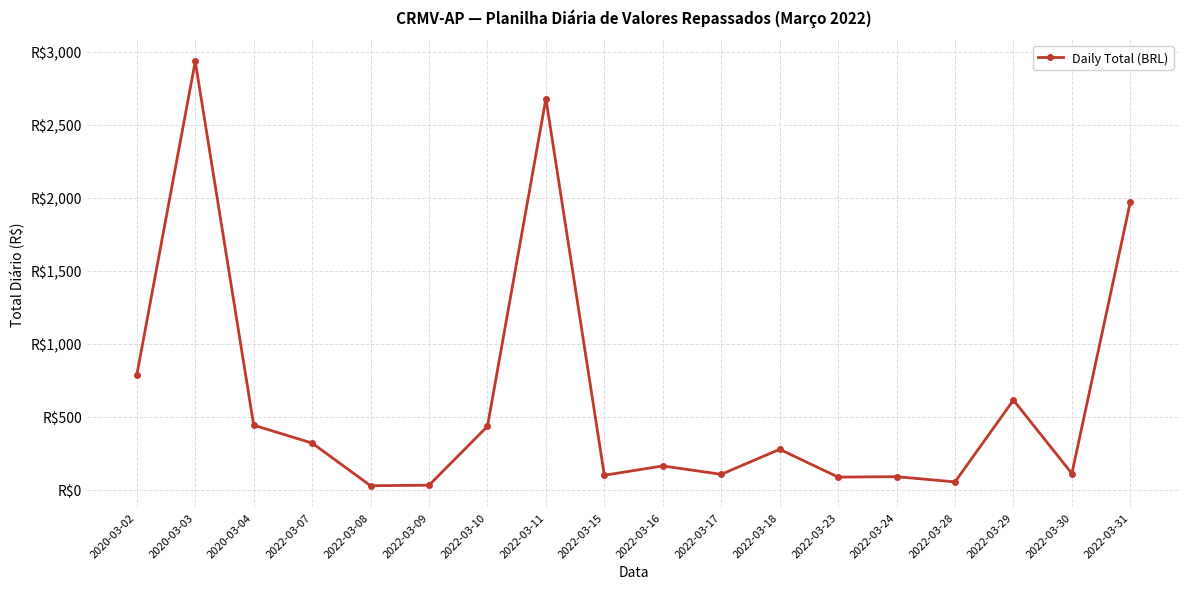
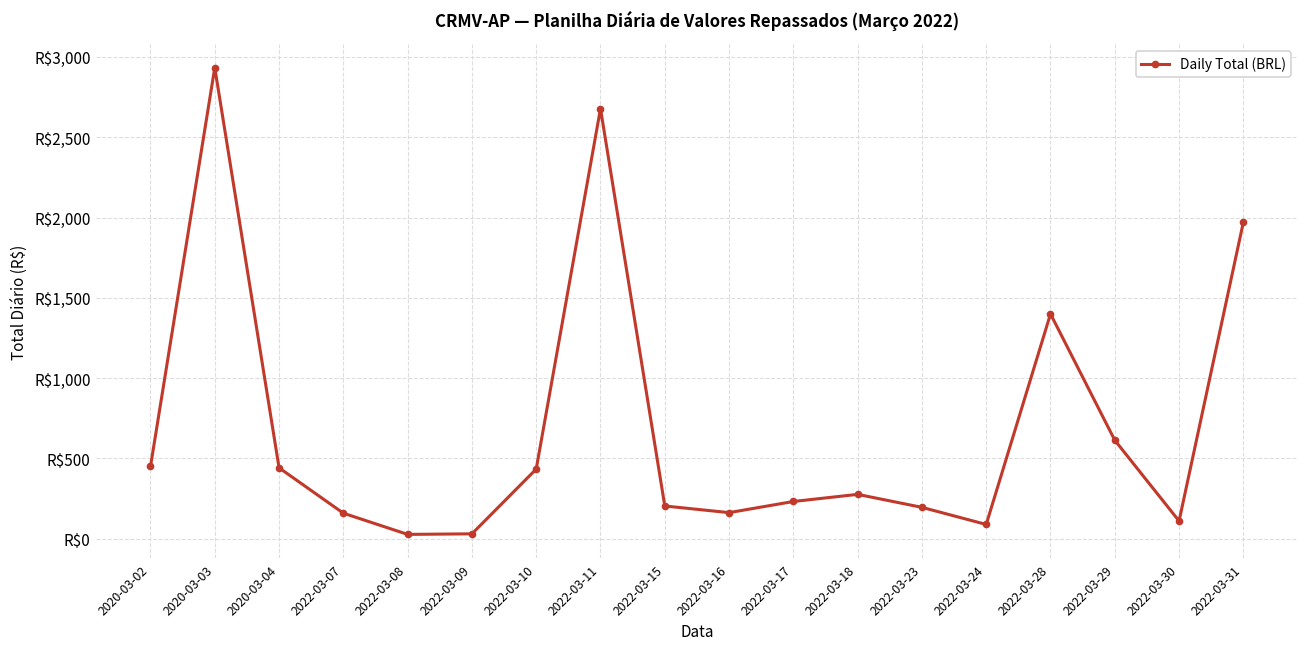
2020-03-02: R$790 -> R$450
2022-03-07: R$320 -> R$160
2022-03-15: R$100 -> R$200
2022-03-17: R$100 -> R$230
2022-03-23: R$90 -> R$190
2022-03-28: R$50 -> R$1,400
